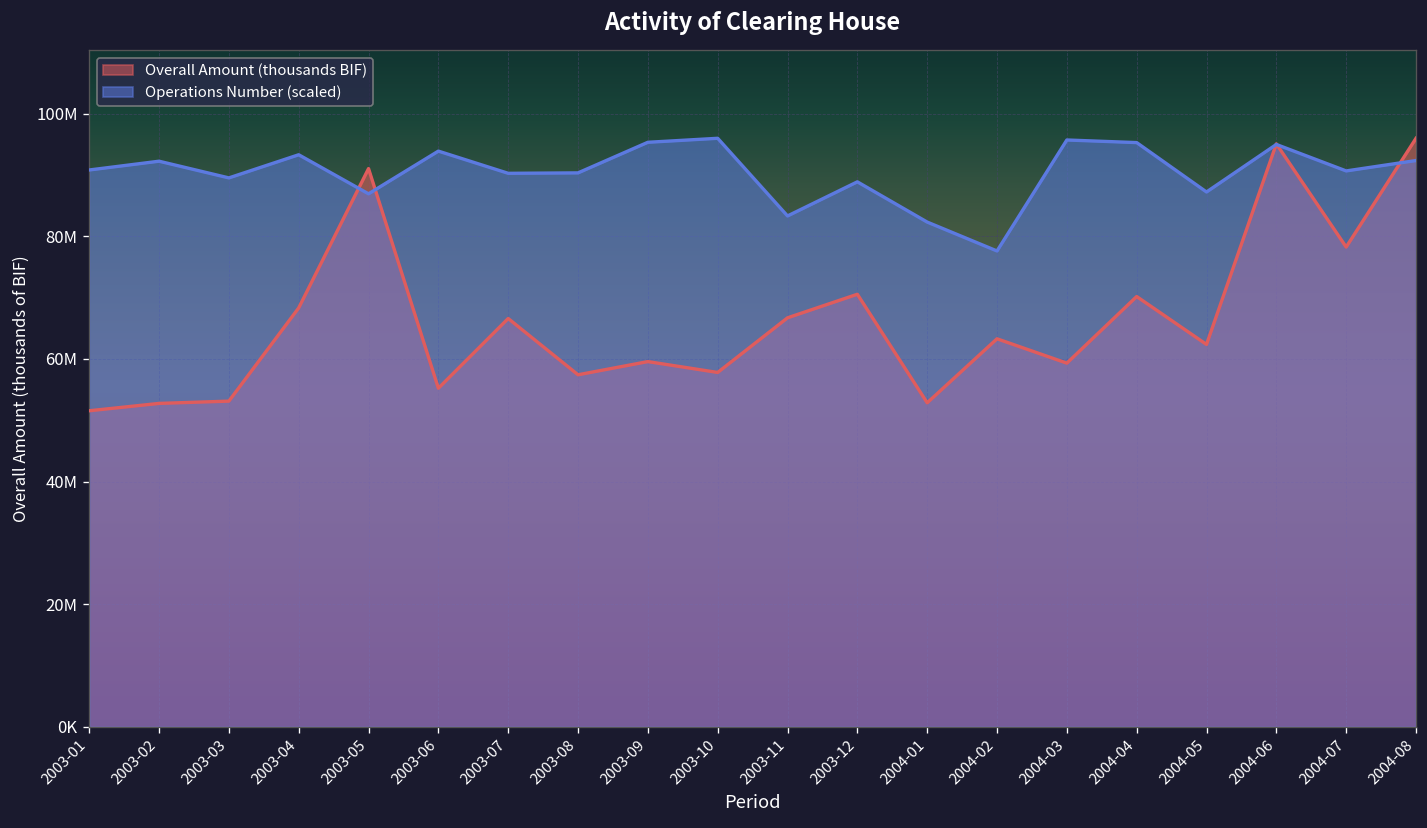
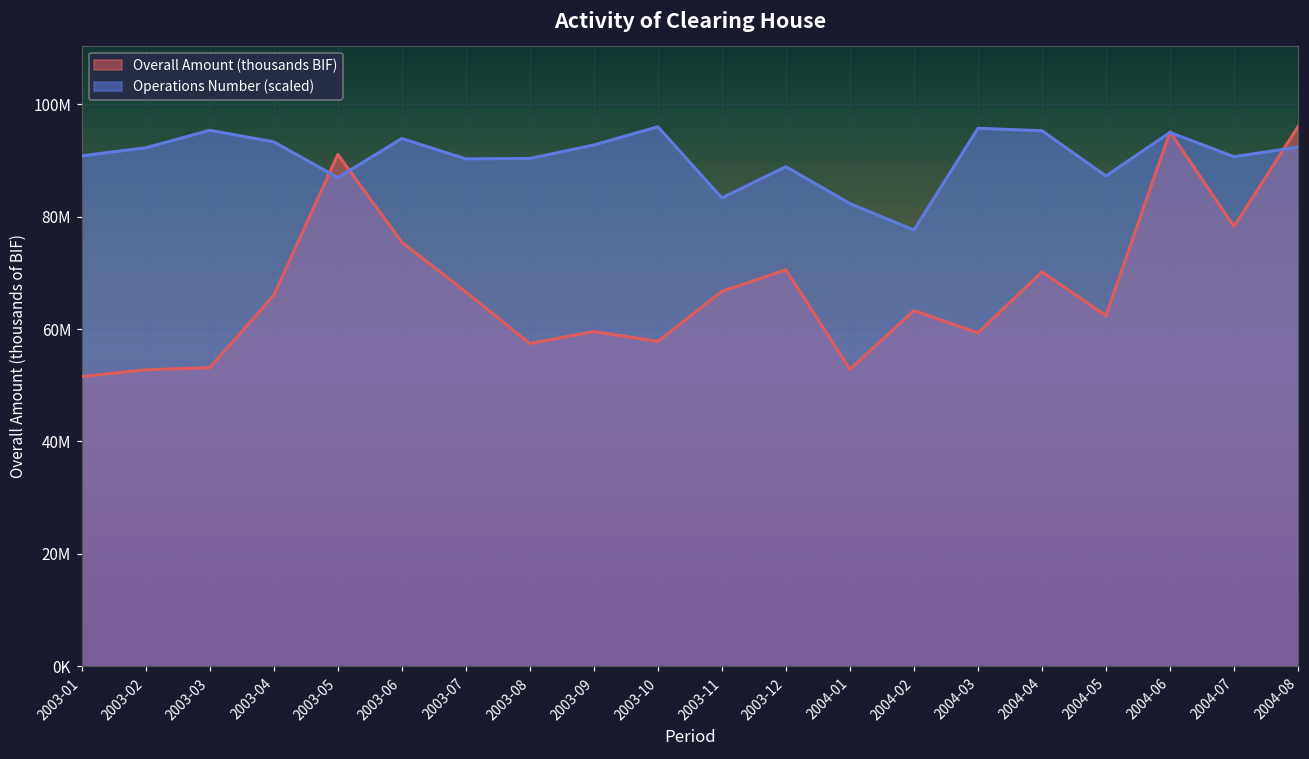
Operations Number (scaled), 2003-03: 90000000 -> 95000000
Overall Amount (thousands BIF), 2003-04: 68000000 -> 66000000
Overall Amount (thousands BIF), 2003-06: 55000000 -> 75000000
Operations Number (scaled), 2003-09: 95000000 -> 93000000
